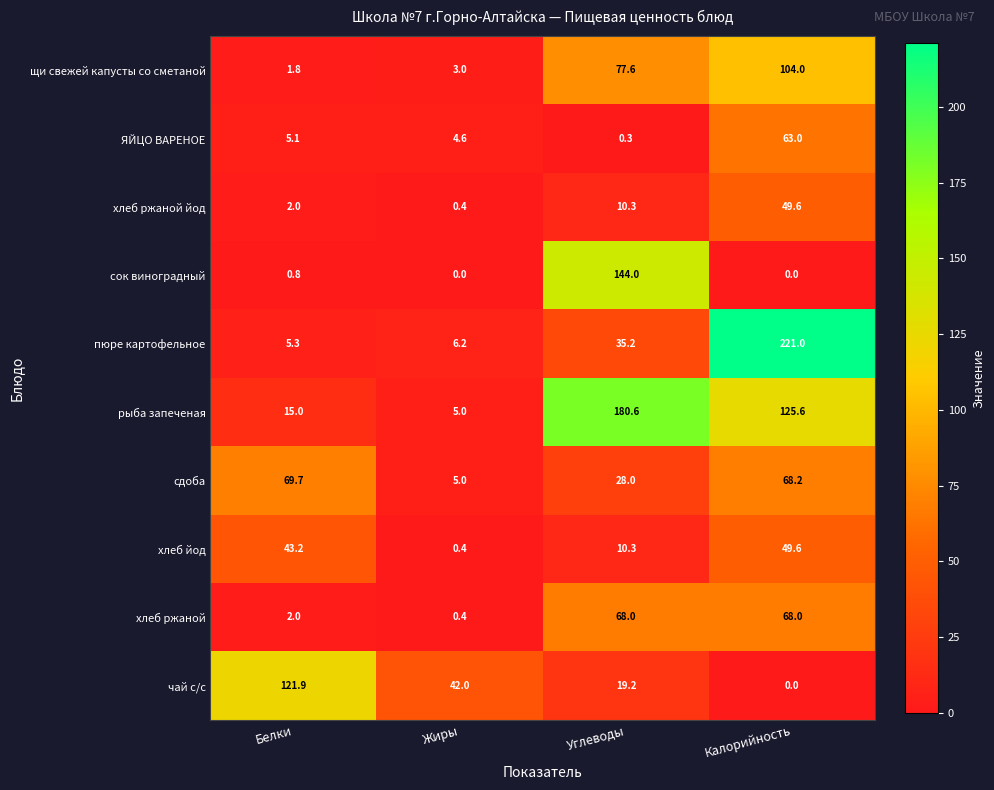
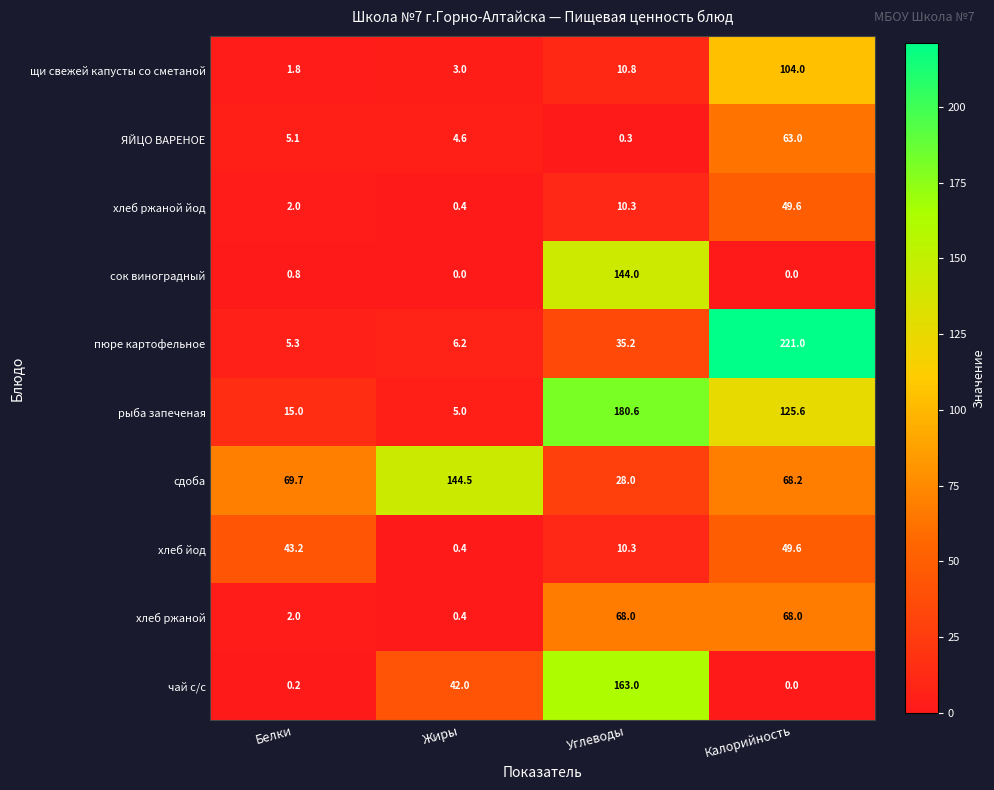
щи свежей капусты со сметаной, Углеводы: 77.6 -> 10.8
сдоба, Жиры: 5.0 -> 144.5
чай с/с, Белки: 121.9 -> 0.2
чай с/с, Углеводы: 19.2 -> 163.0
